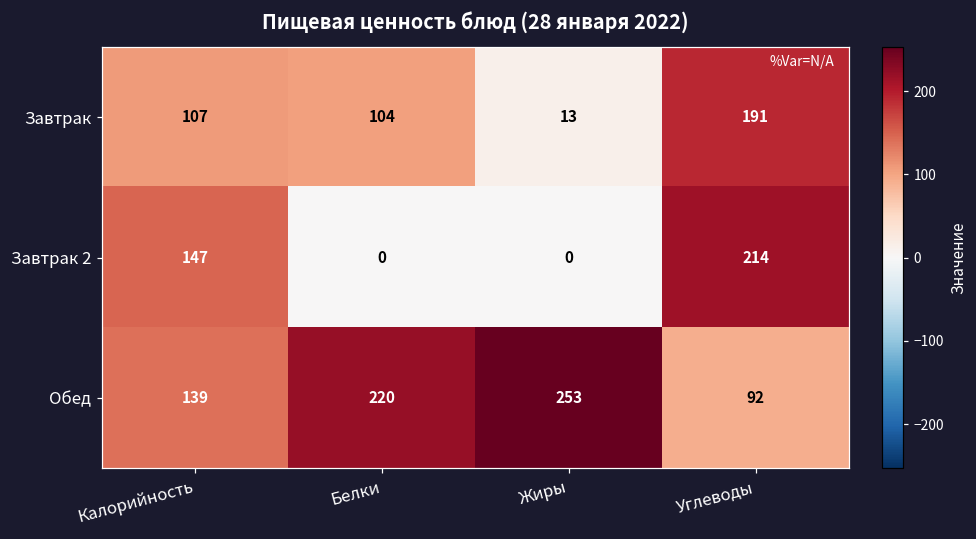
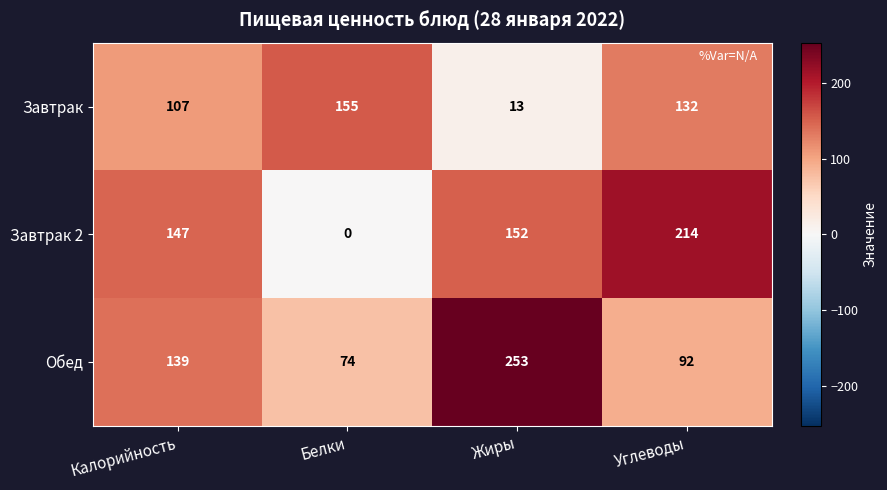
Завтрак, Белки: 104 -> 155
Завтрак, Углеводы: 191 -> 132
Завтрак 2, Жиры: 0 -> 152
Обед, Белки: 220 -> 74
